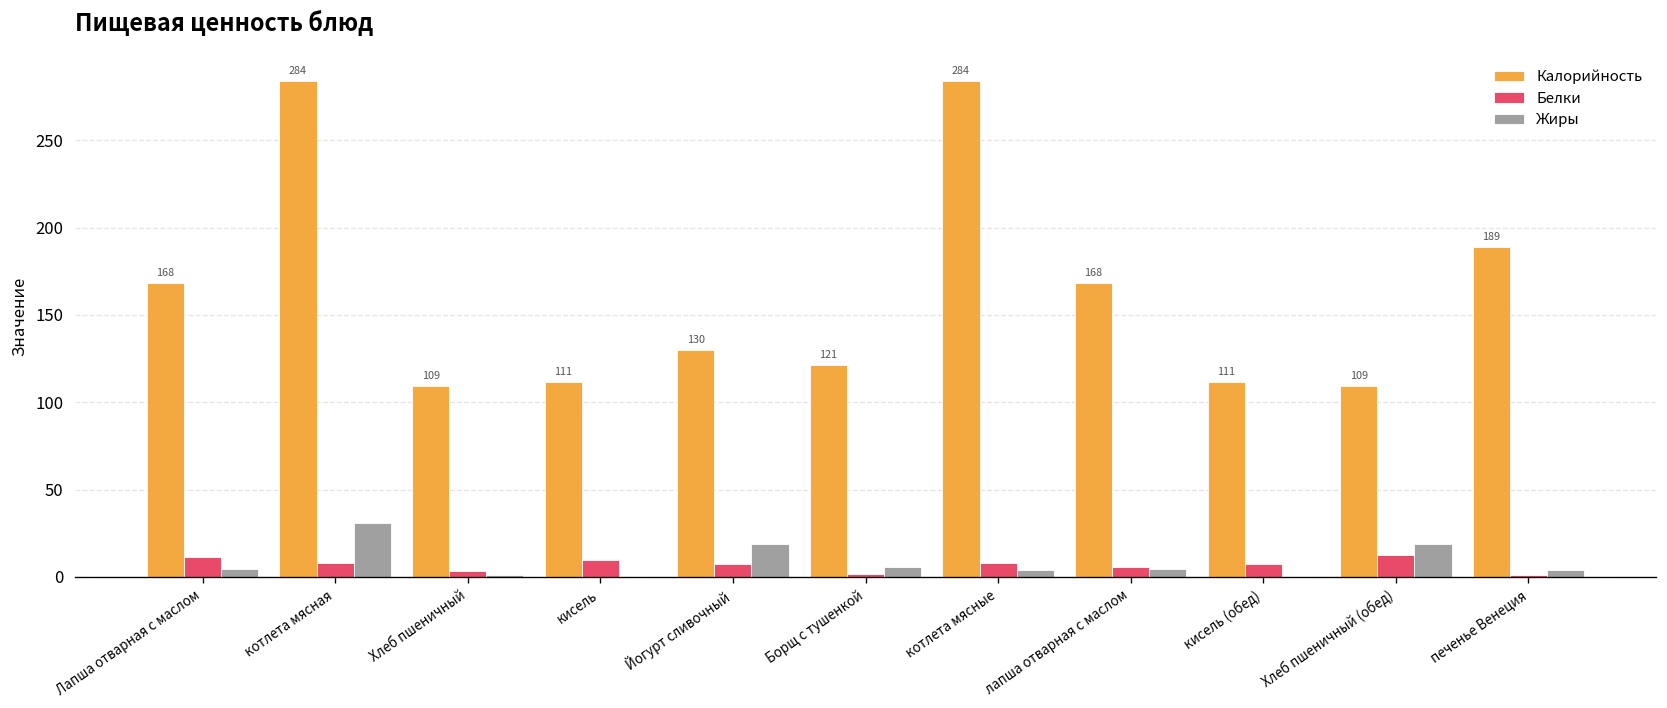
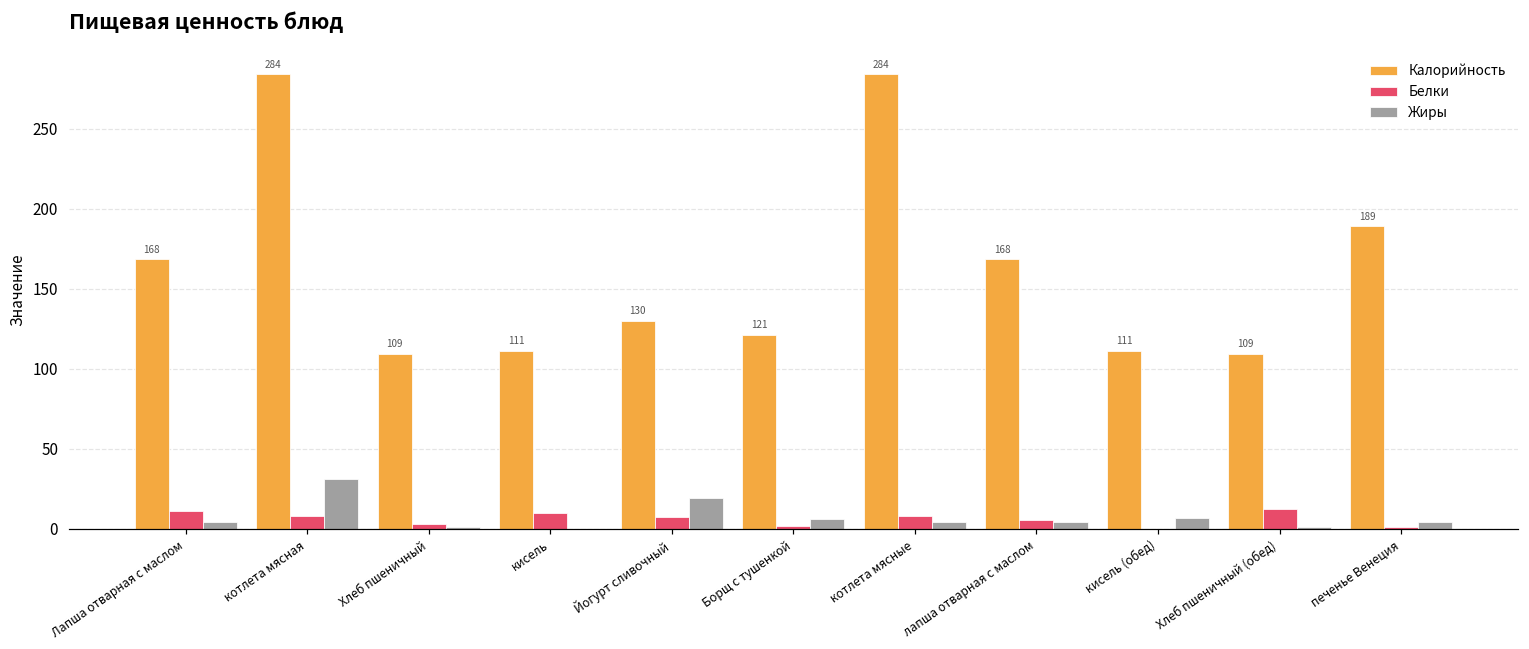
Белки, кисель (обед): 7 -> 0
Жиры, кисель (обед): 0 -> 7
Жиры, Хлеб пшеничный (обед): 19 -> 1
